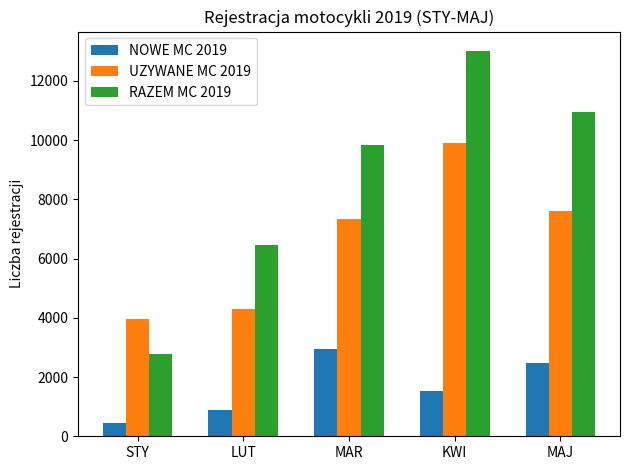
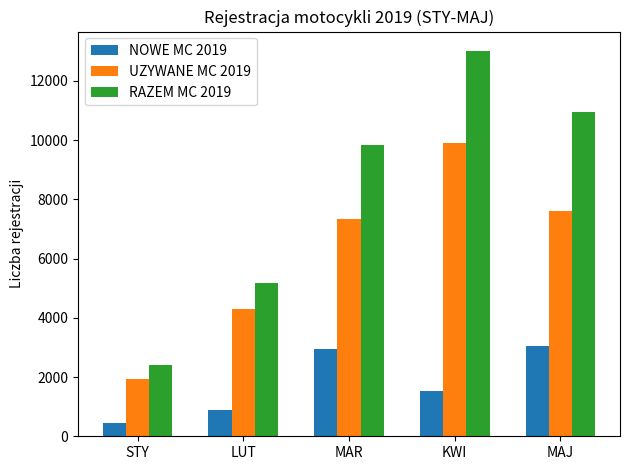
UZYWANE MC 2019, STY: 4000 -> 1900
RAZEM MC 2019, STY: 2800 -> 2400
RAZEM MC 2019, LUT: 6400 -> 5200
NOWE MC 2019, MAJ: 2500 -> 3100
